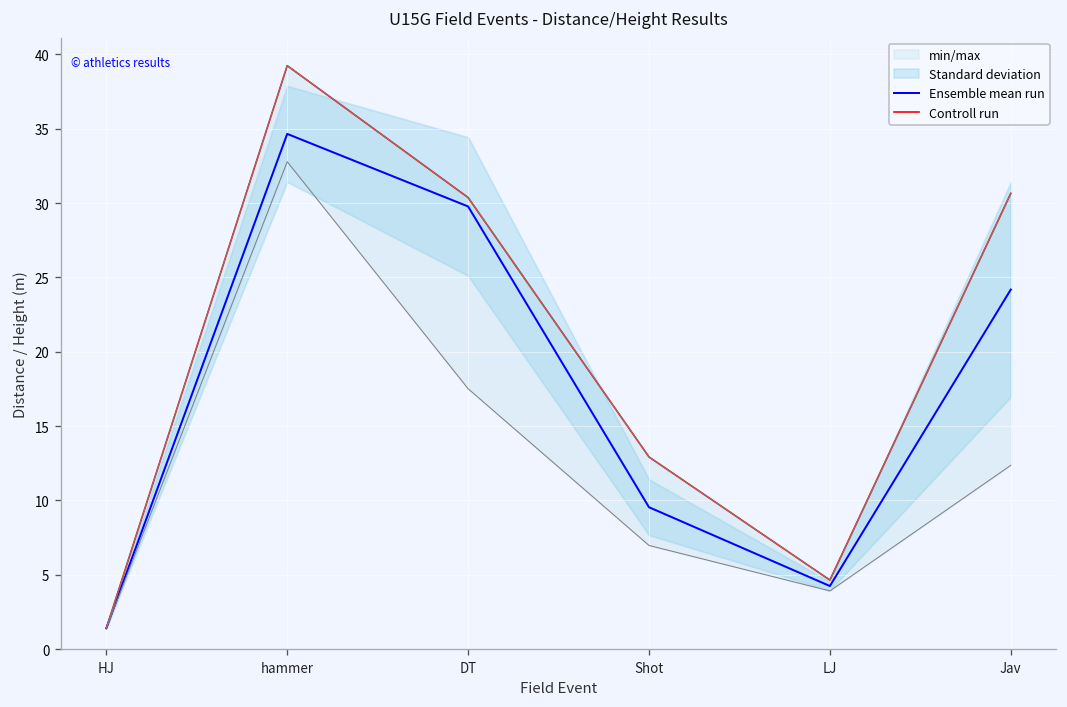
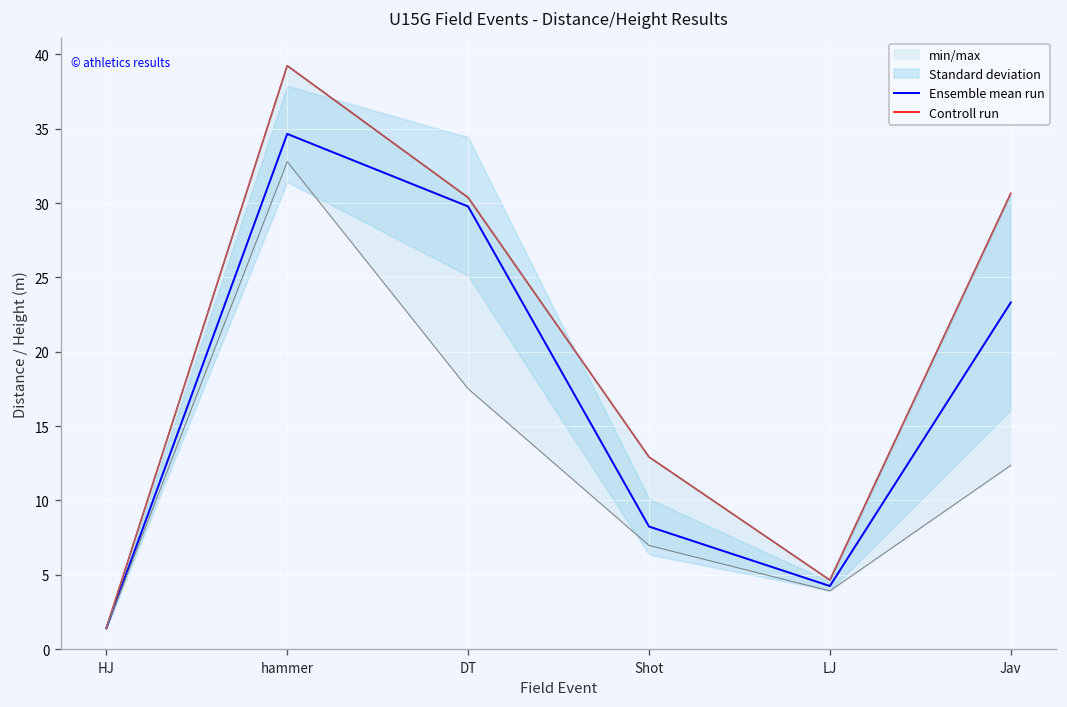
Ensemble mean run, Shot: 9.5 -> 8.2
Ensemble mean run, Jav: 24.2 -> 23.3
